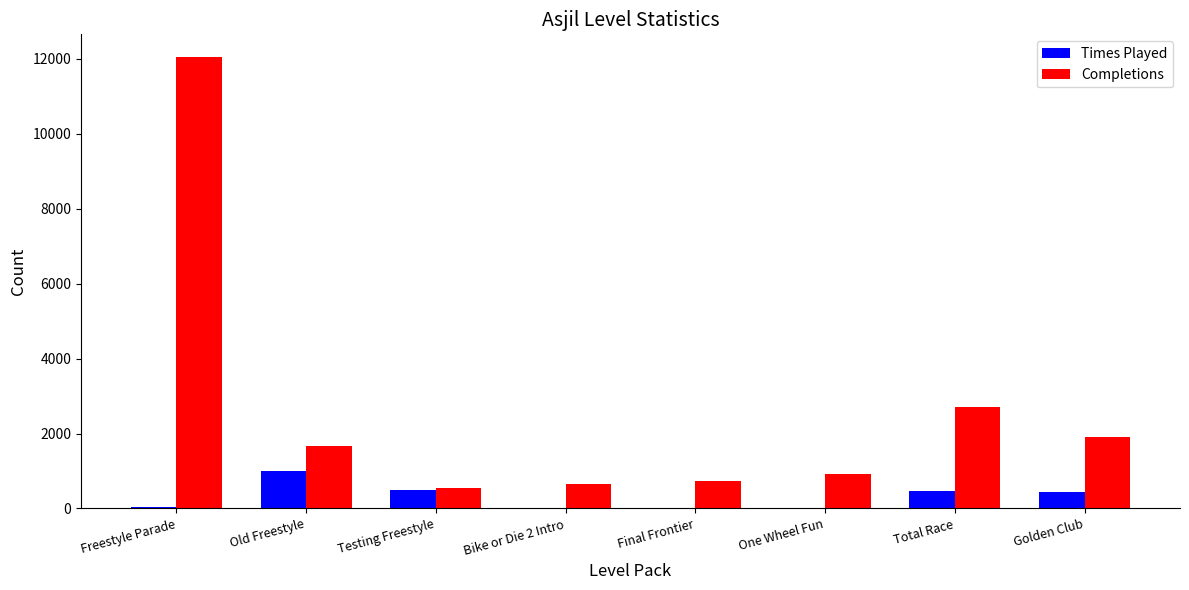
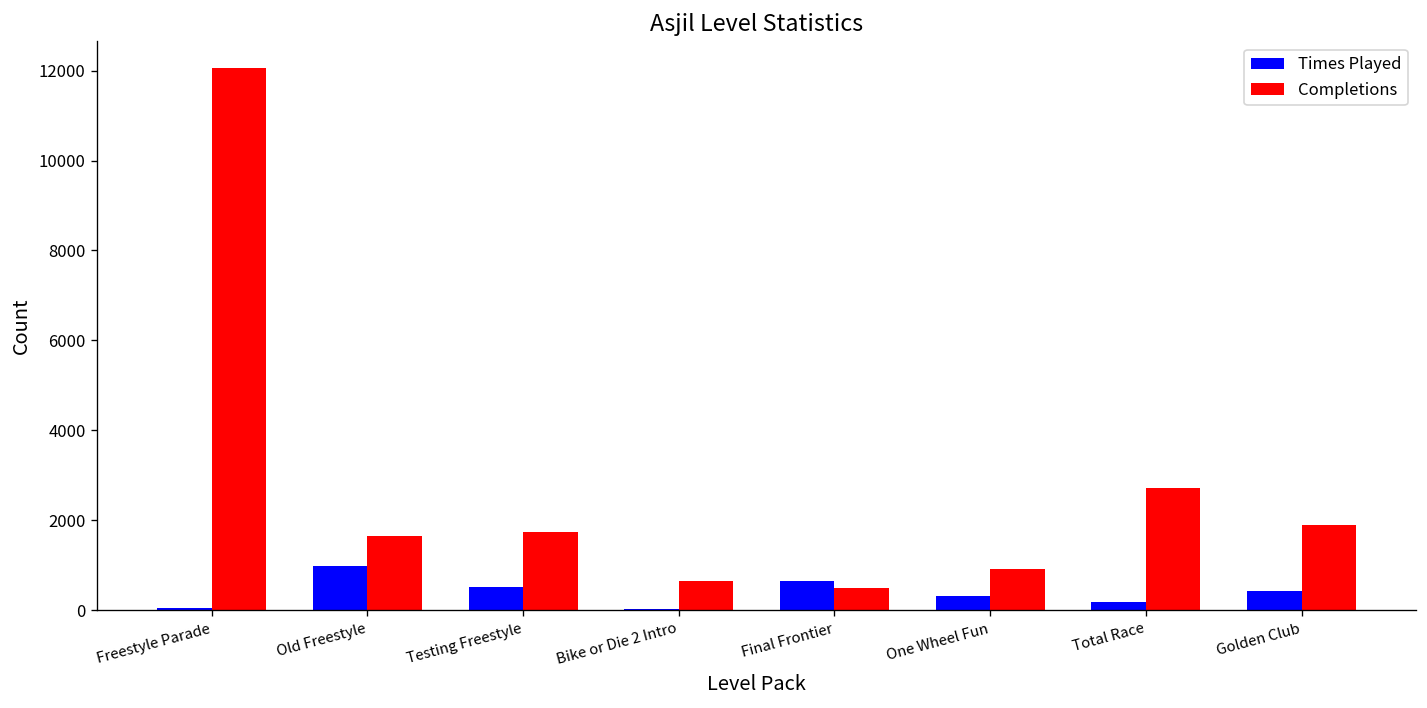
Completions, Testing Freestyle: 500 -> 1700
Times Played, Final Frontier: 0 -> 700
Completions, Final Frontier: 700 -> 500
Times Played, One Wheel Fun: 0 -> 300
Times Played, Total Race: 500 -> 200
